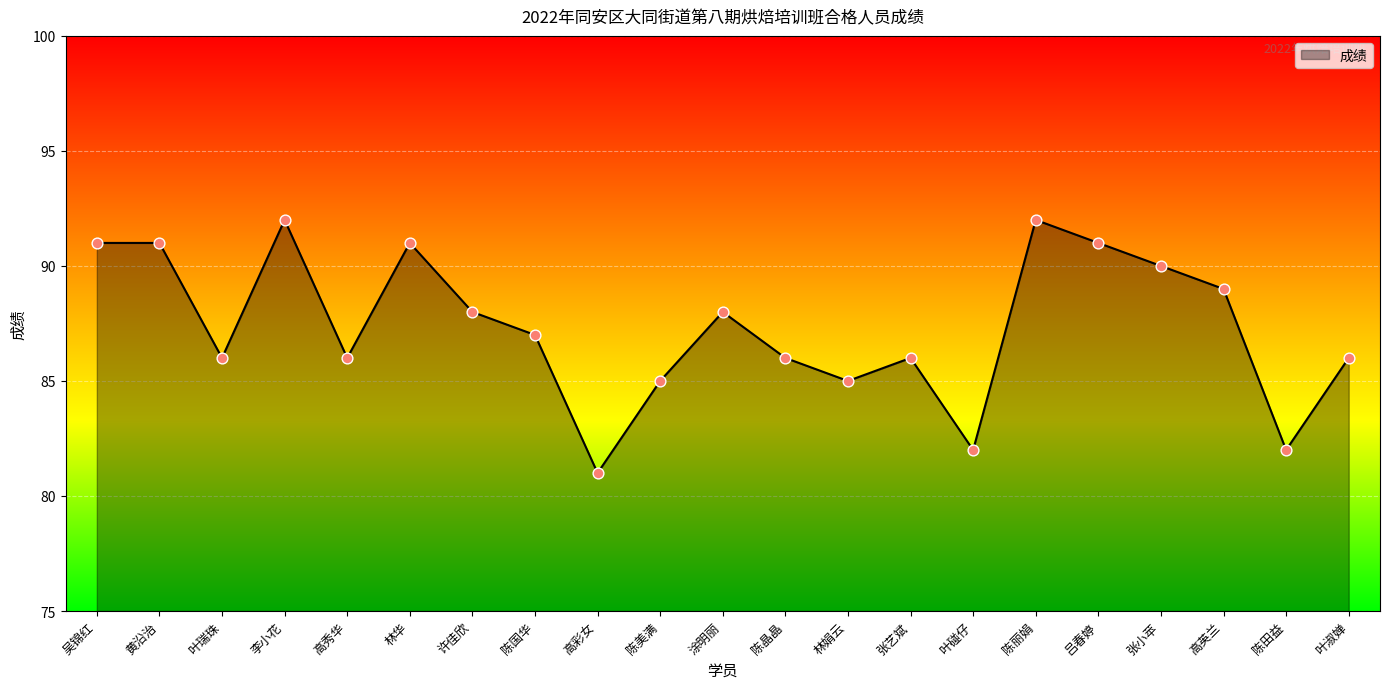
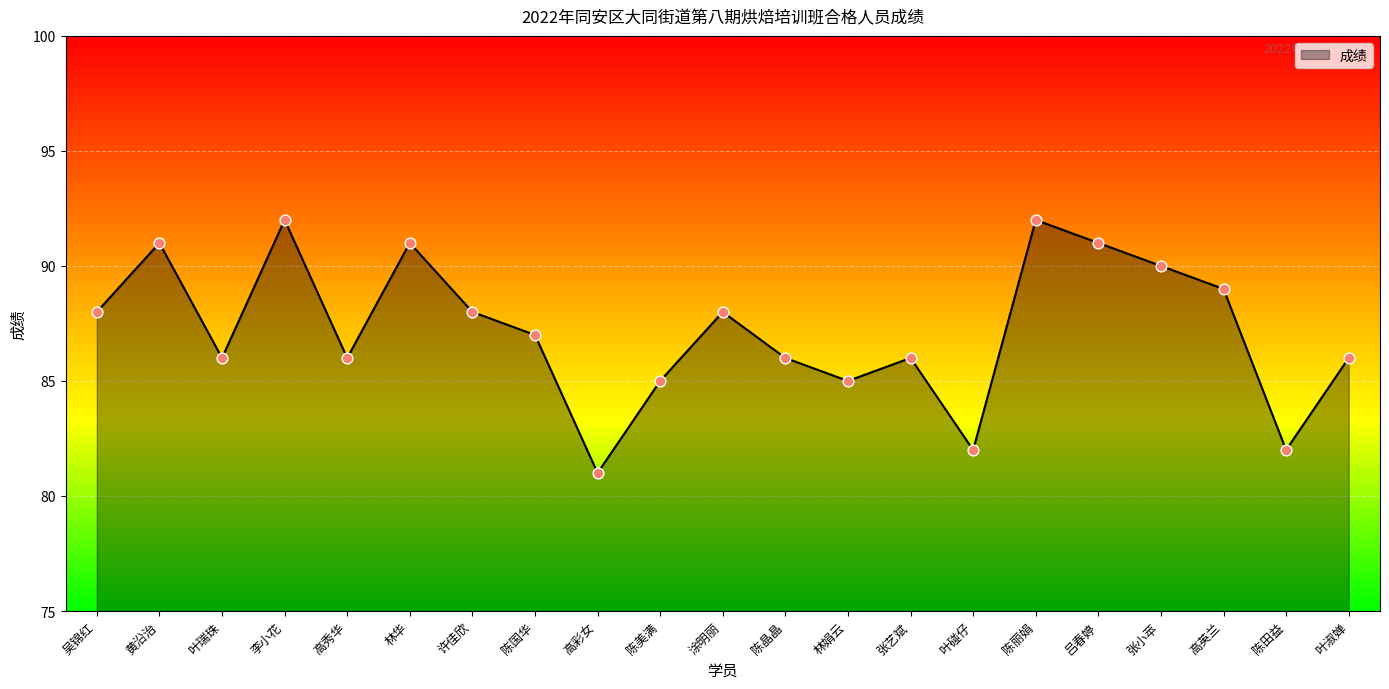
吴锦红: 91 -> 88
